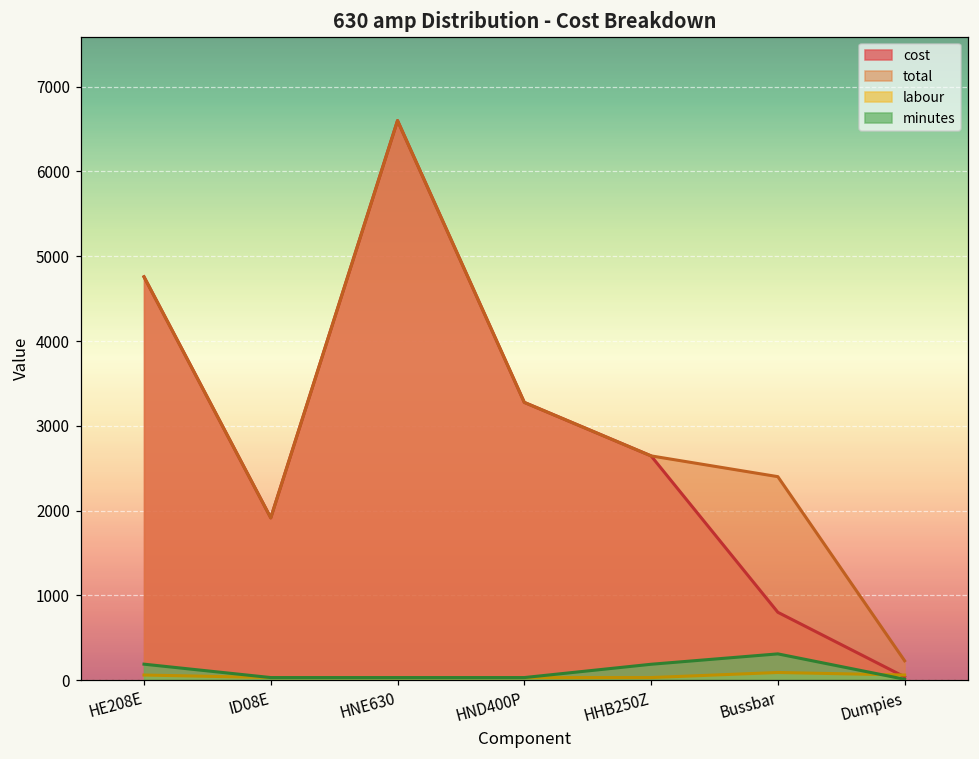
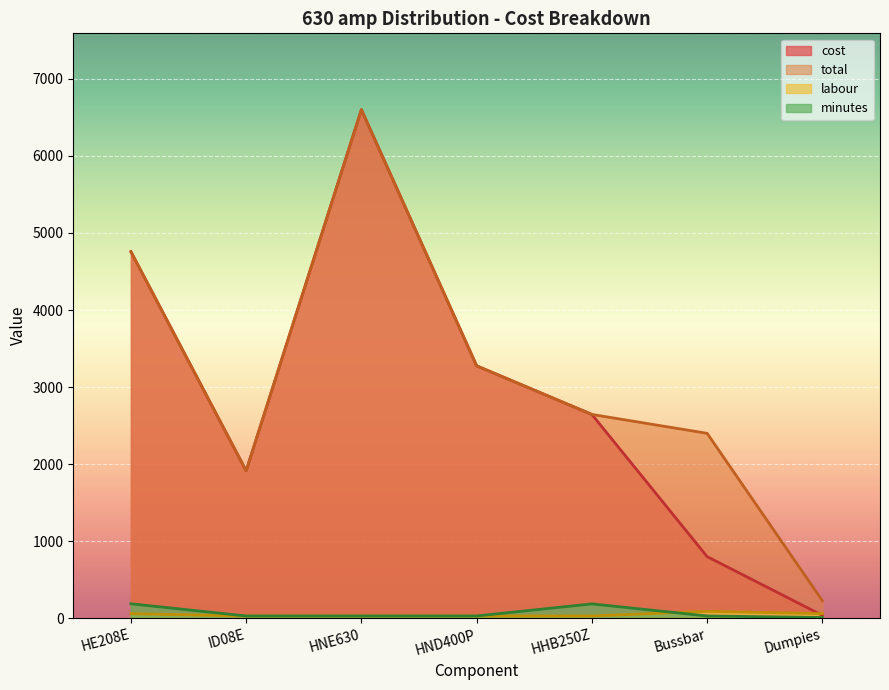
minutes, Bussbar: 300 -> 0
